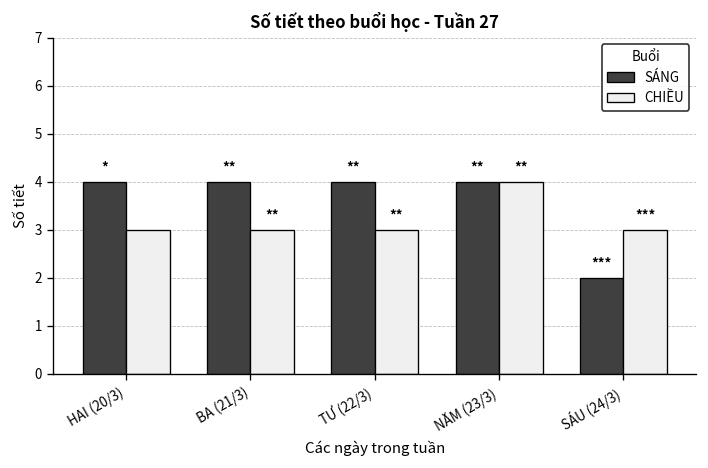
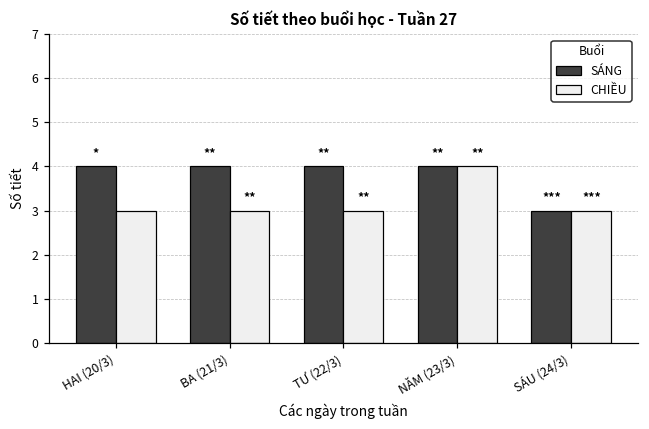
SÁNG, SÁU (24/3): 2 -> 3
